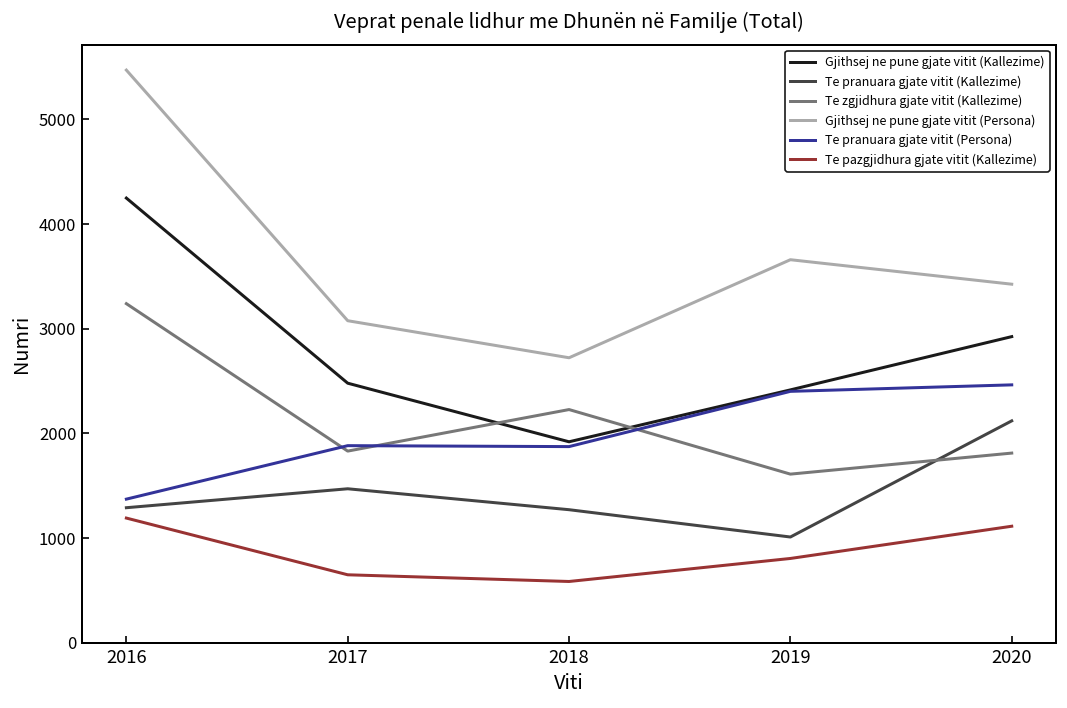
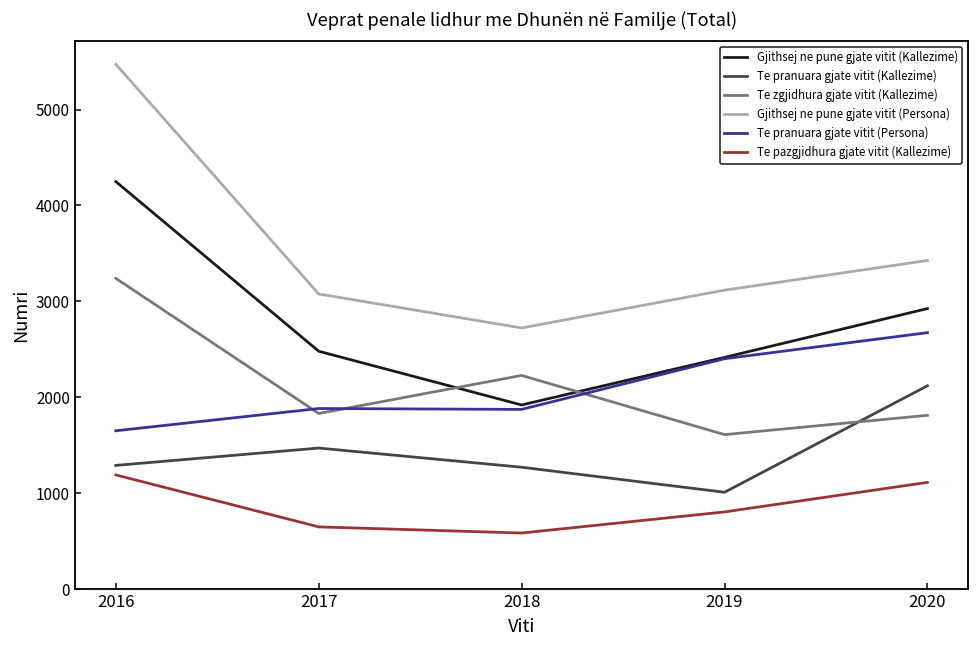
Te pranuara gjate vitit (Persona), 2016: 1400 -> 1700
Gjithsej ne pune gjate vitit (Persona), 2019: 3700 -> 3100
Te pranuara gjate vitit (Persona), 2020: 2500 -> 2700
